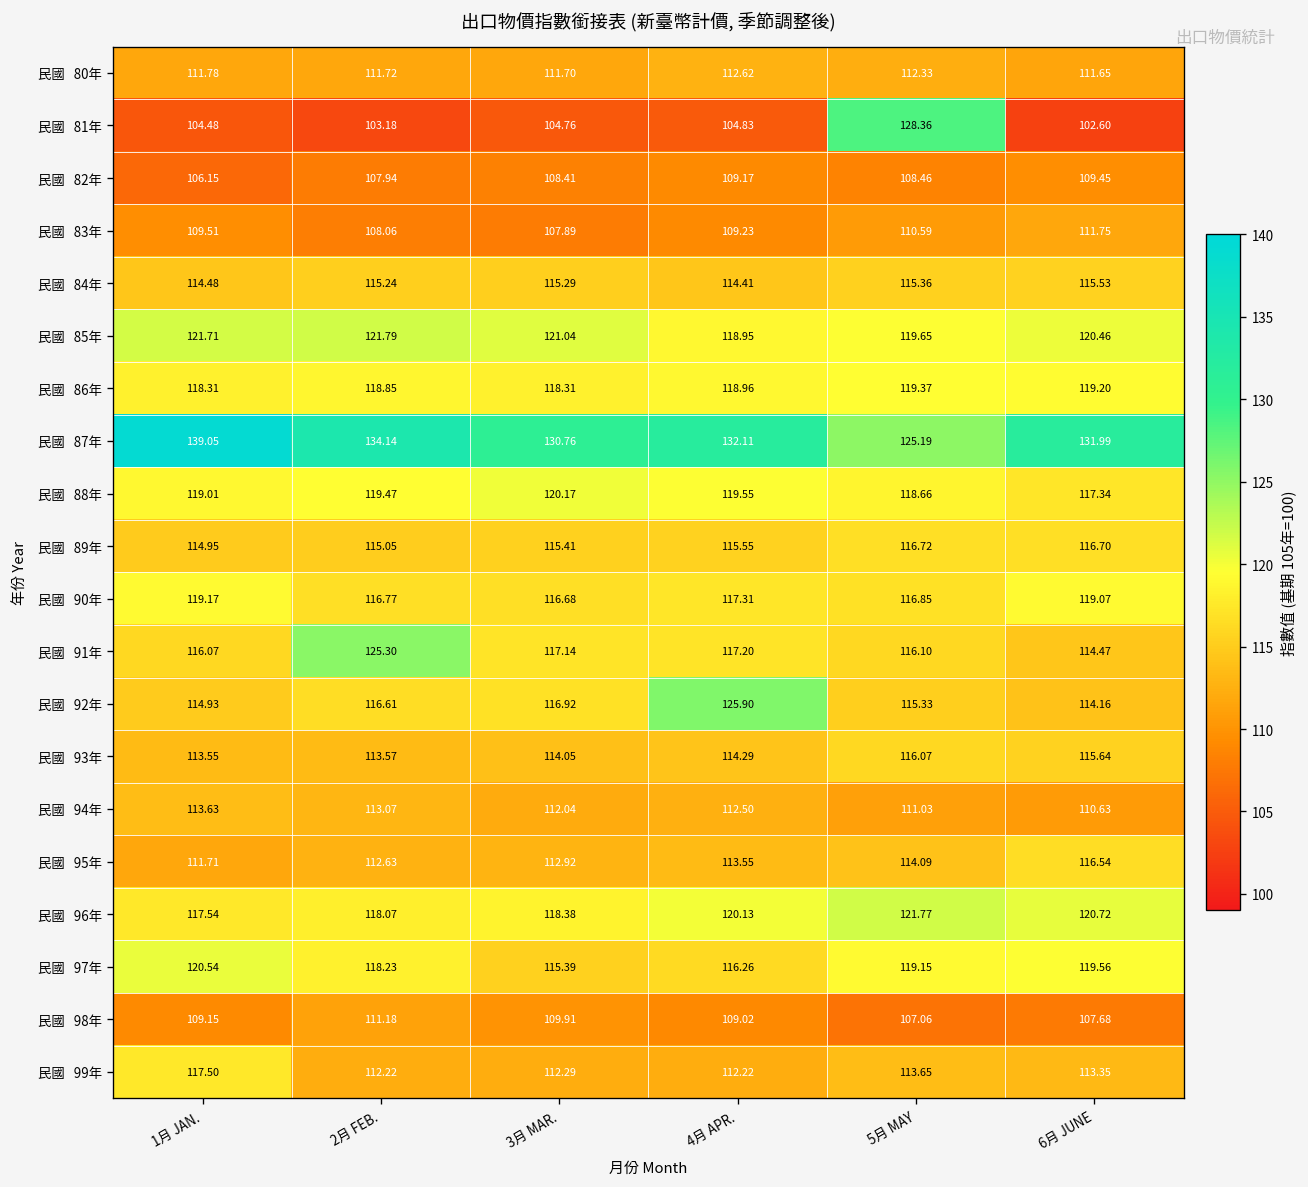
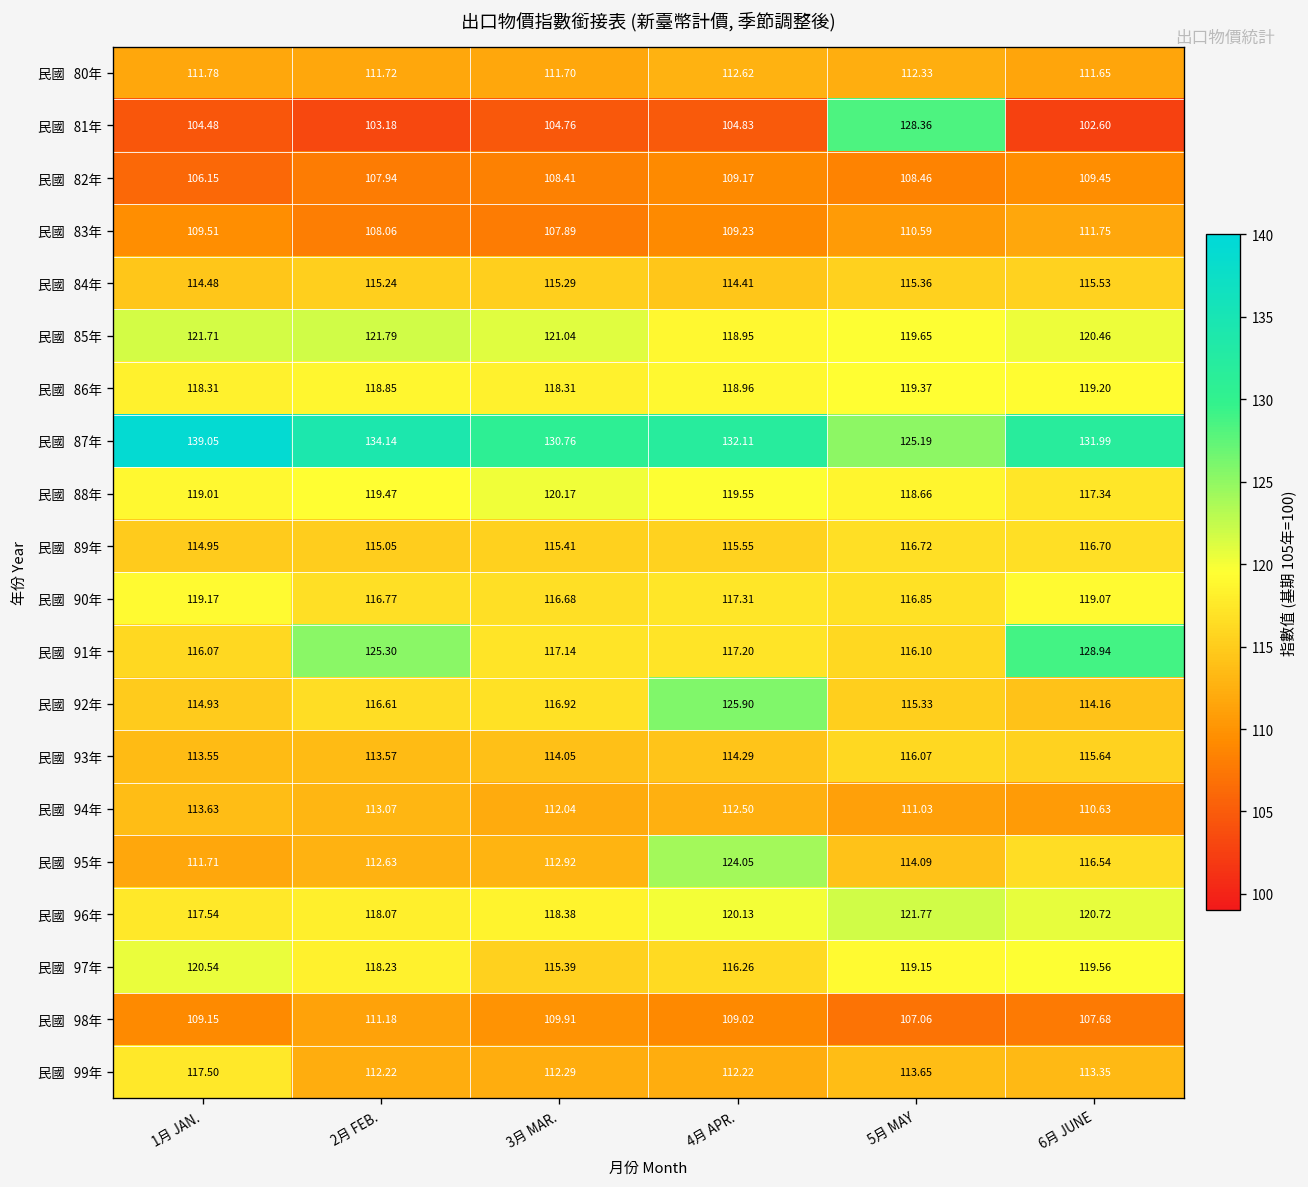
民國 91年, 6月 JUNE: 114.47 -> 128.94
民國 95年, 4月 APR.: 113.55 -> 124.05
